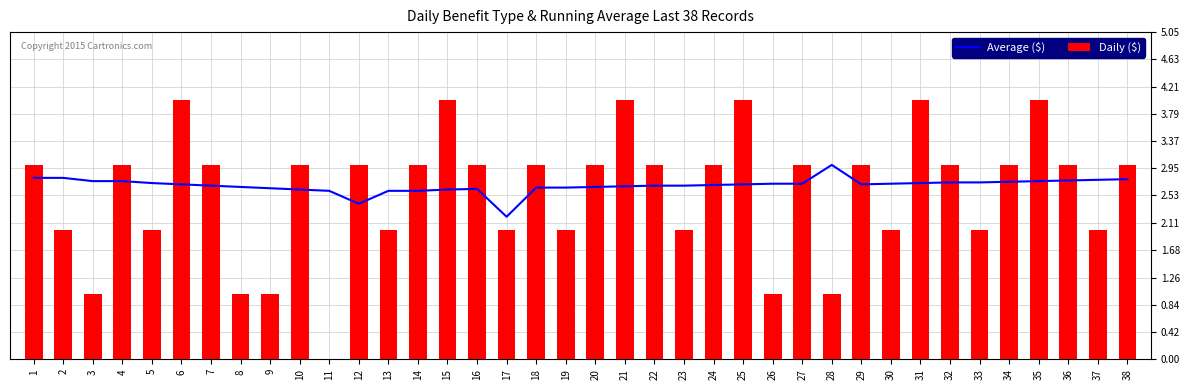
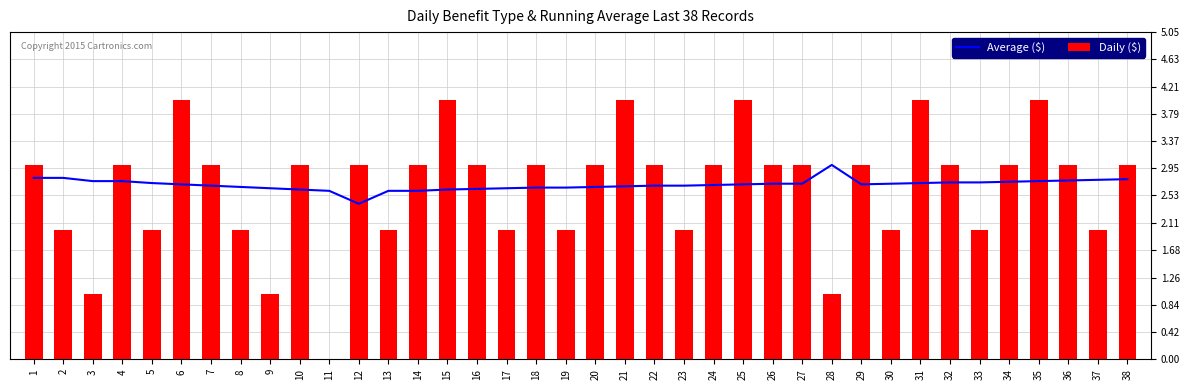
Daily ($), 8: 1 -> 2
Average ($), 17: 2.2 -> 2.6
Daily ($), 26: 1 -> 3
